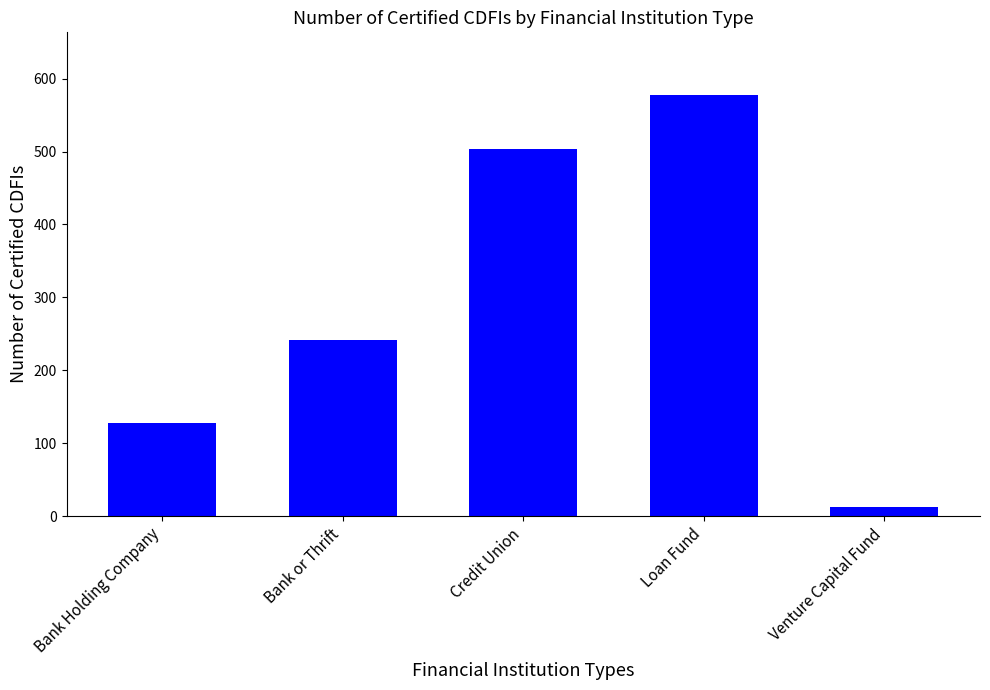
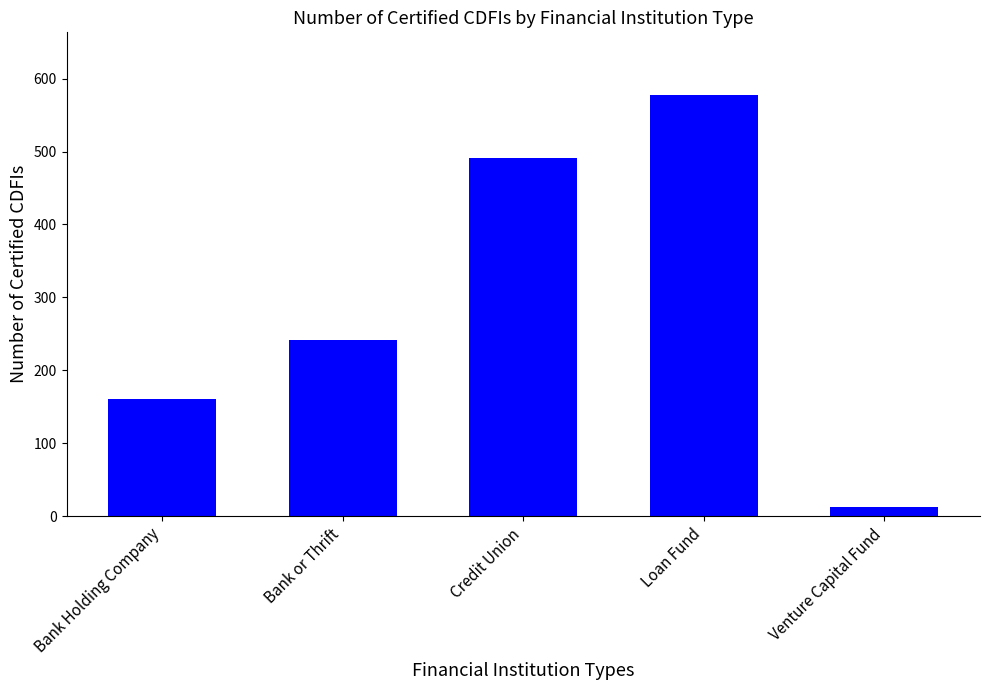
Bank Holding Company: 130 -> 160
Credit Union: 500 -> 490
